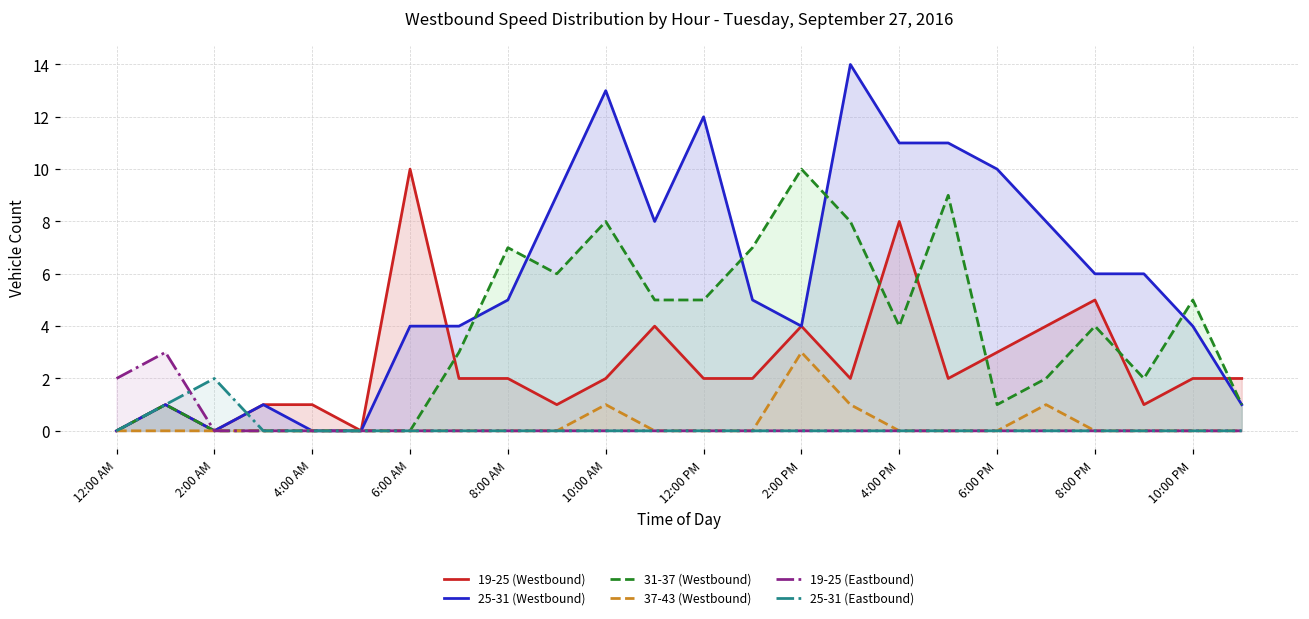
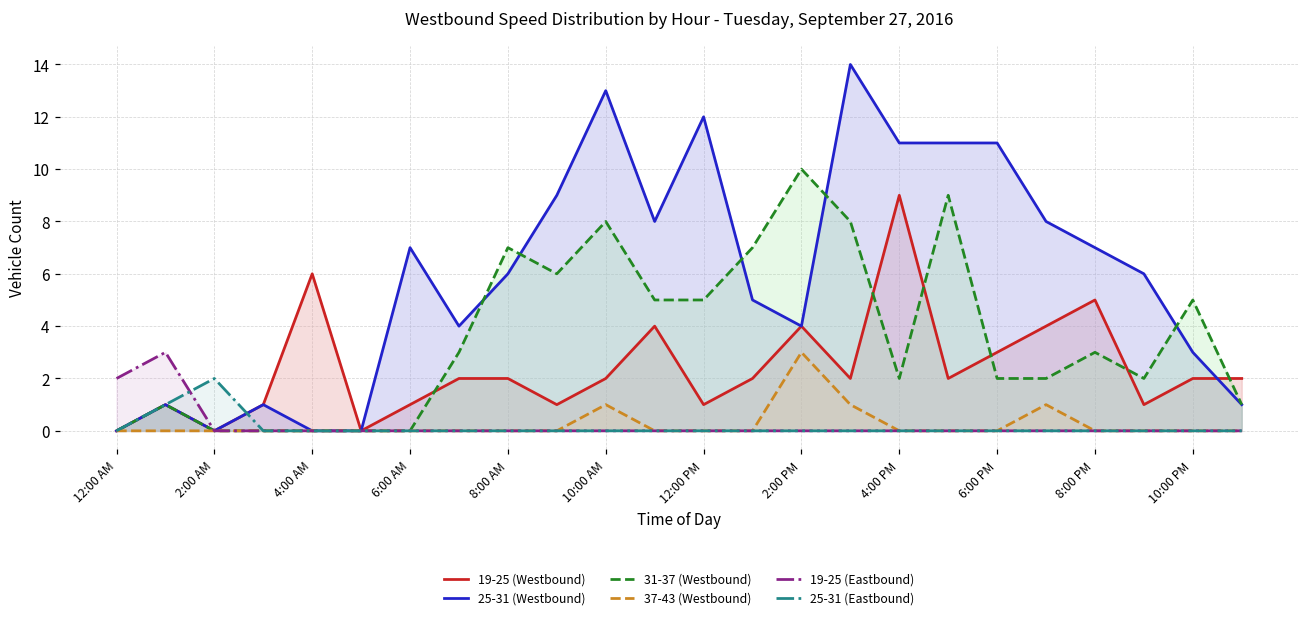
19-25 (Westbound), 4:00 AM: 1 -> 6
19-25 (Westbound), 6:00 AM: 10 -> 1
25-31 (Westbound), 6:00 AM: 4 -> 7
25-31 (Westbound), 8:00 AM: 5 -> 6
19-25 (Westbound), 12:00 PM: 2 -> 1
19-25 (Westbound), 4:00 PM: 8 -> 9
31-37 (Westbound), 4:00 PM: 4 -> 2
25-31 (Westbound), 6:00 PM: 10 -> 11
31-37 (Westbound), 6:00 PM: 1 -> 2
25-31 (Westbound), 8:00 PM: 6 -> 7
31-37 (Westbound), 8:00 PM: 4 -> 3
25-31 (Westbound), 10:00 PM: 4 -> 3
